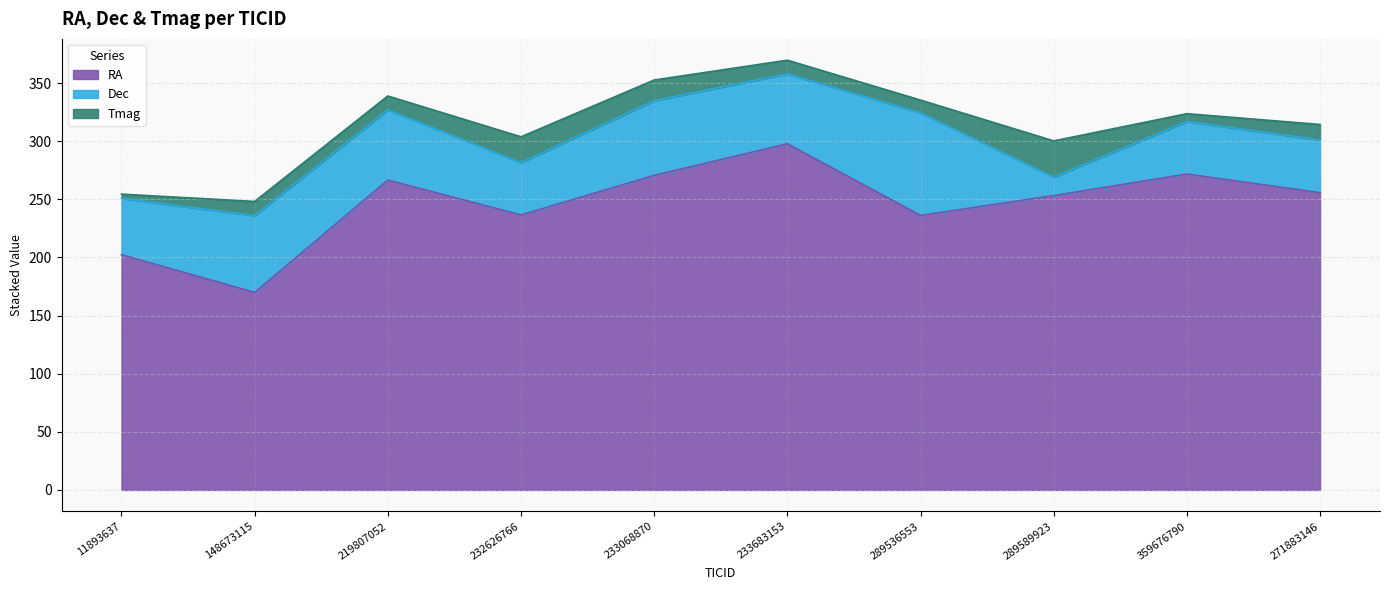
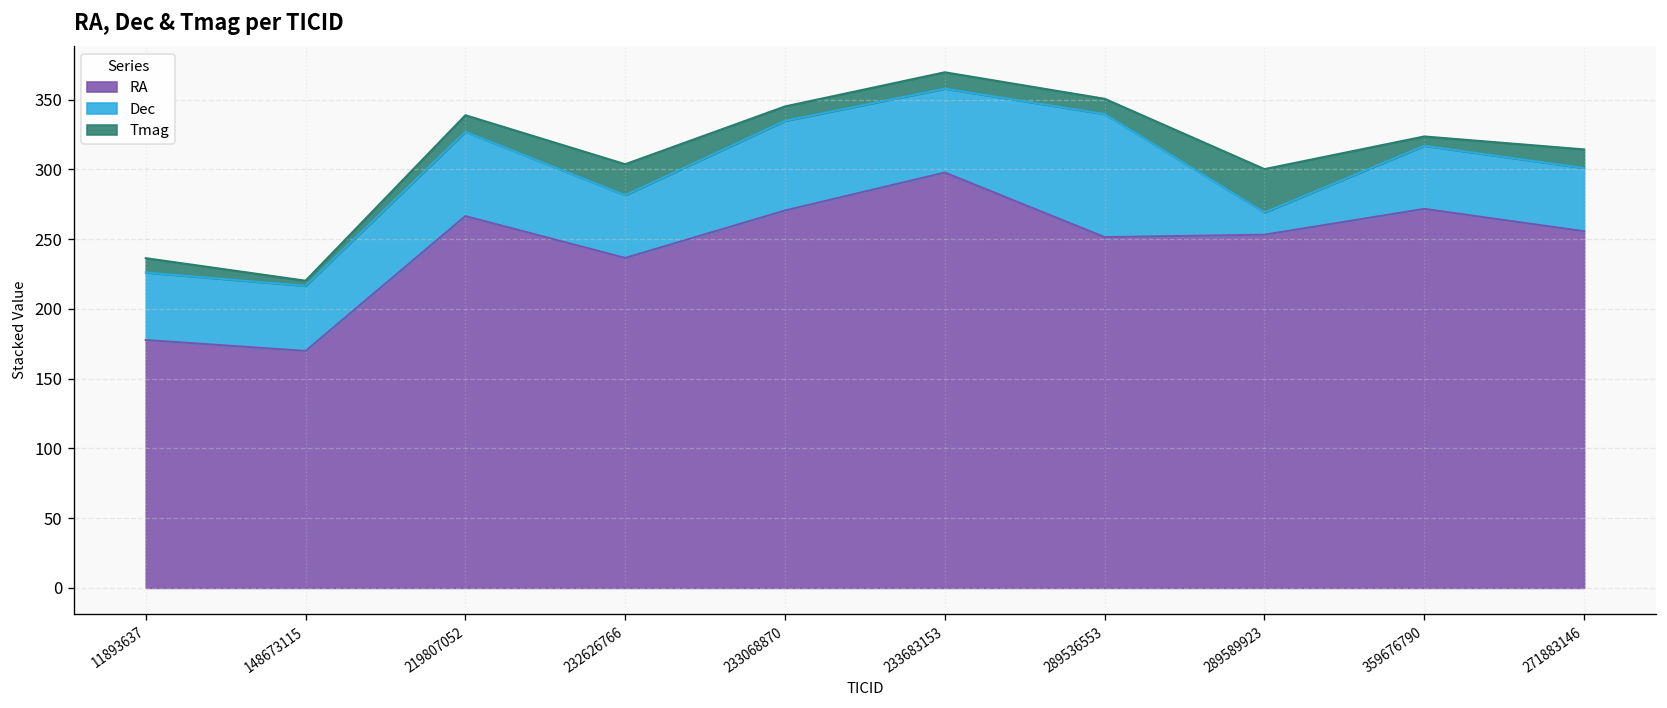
RA, 11893637: 202 -> 178
Tmag, 11893637: 4 -> 10
Dec, 148673115: 66 -> 47
Tmag, 148673115: 12 -> 4
Tmag, 233068870: 18 -> 10
RA, 289536553: 236 -> 251
